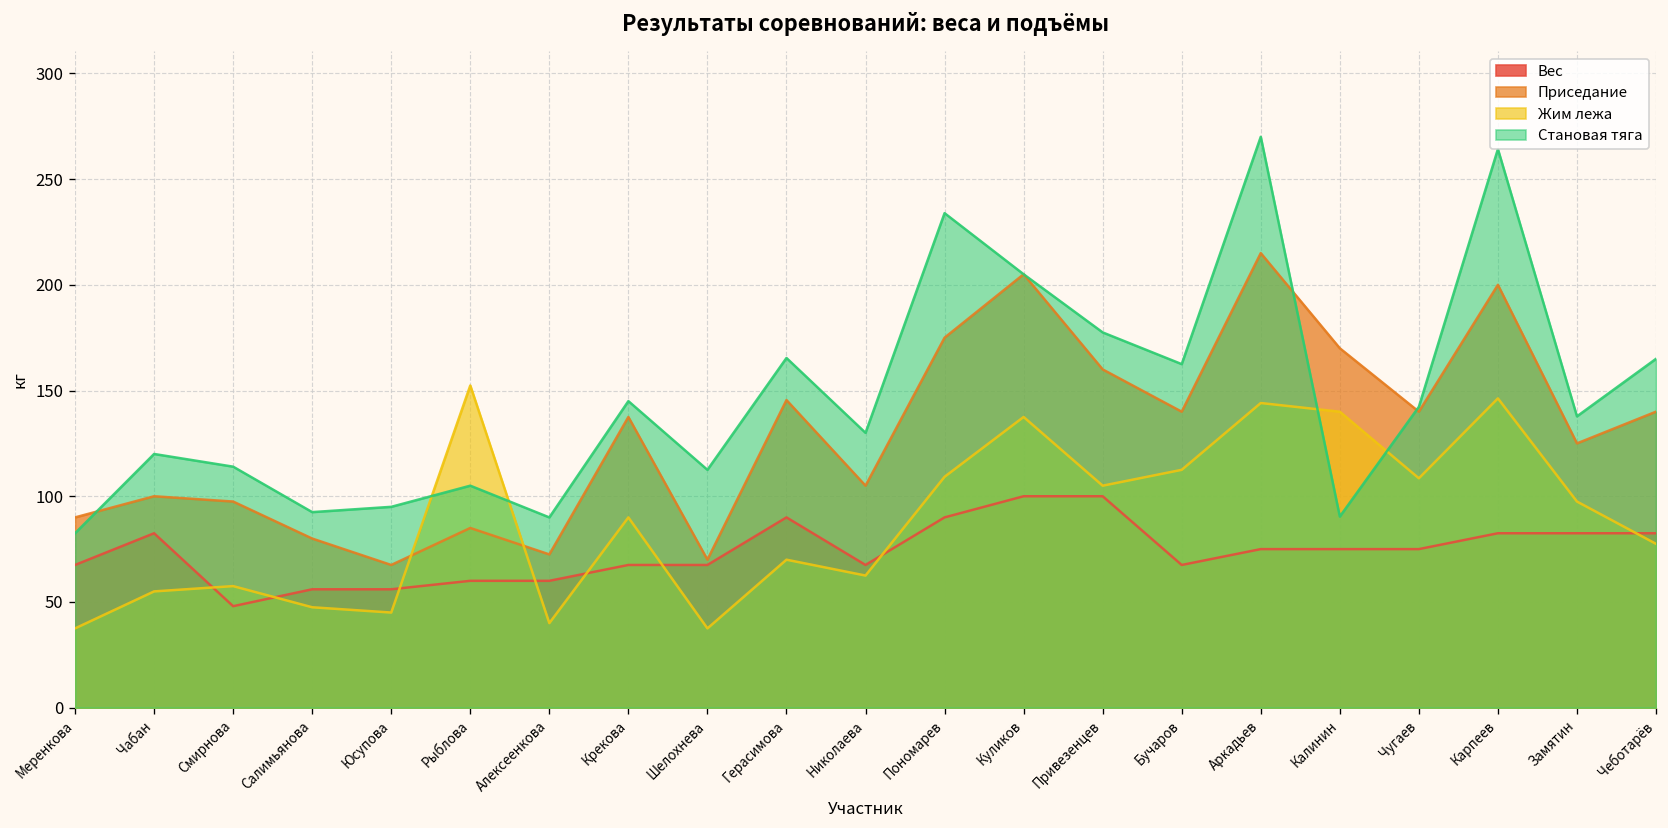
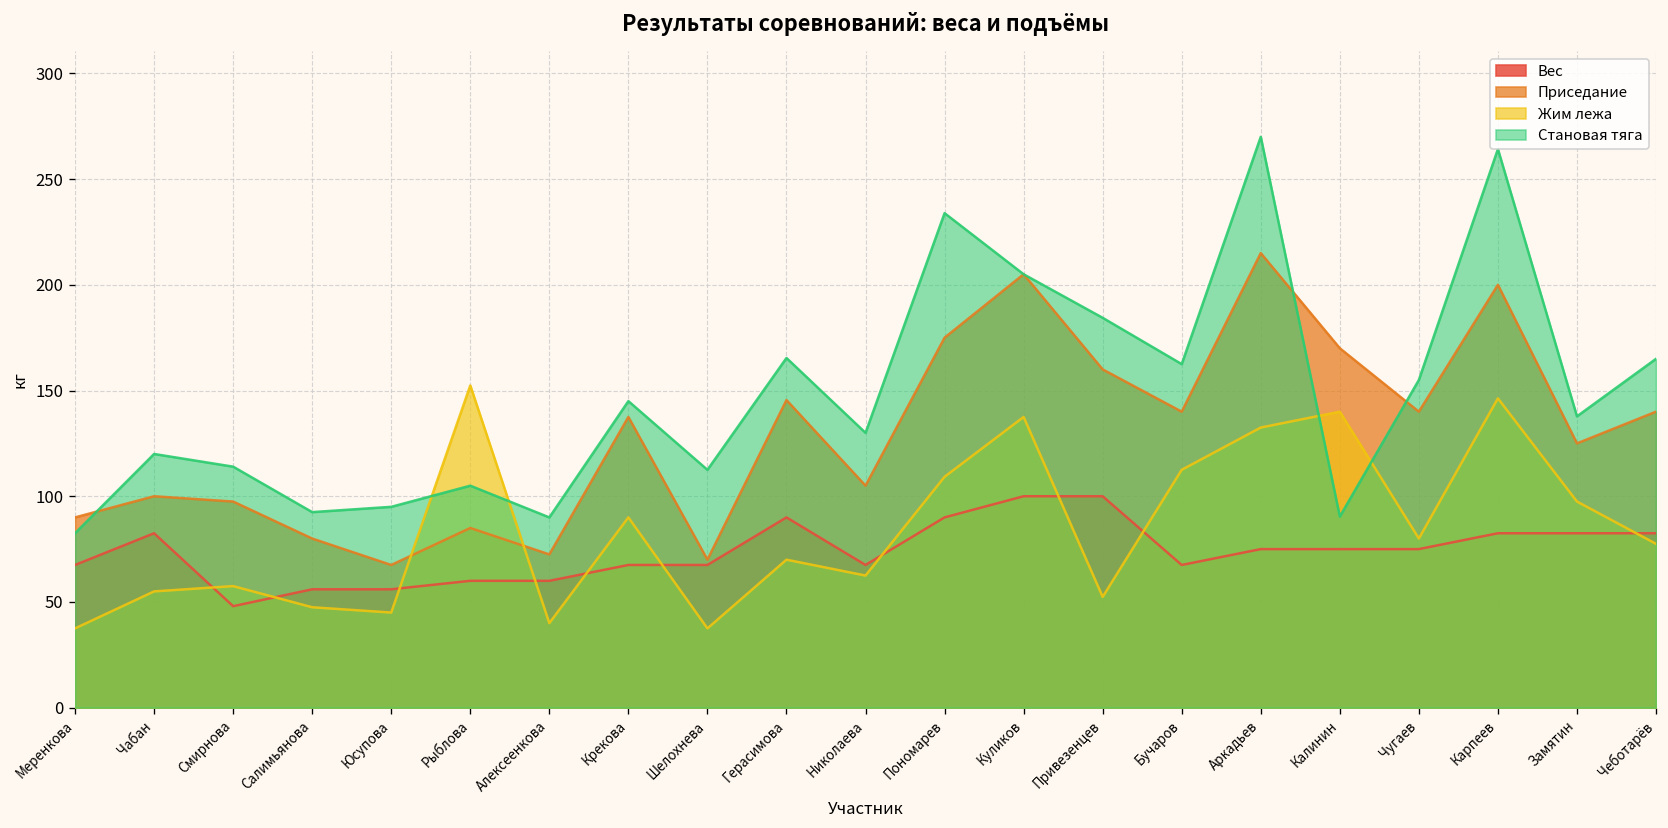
Жим лежа, Привезенцев: 105 -> 52
Становая тяга, Привезенцев: 178 -> 184
Жим лежа, Аркадьев: 144 -> 133
Жим лежа, Чугаев: 109 -> 80
Становая тяга, Чугаев: 142 -> 155
